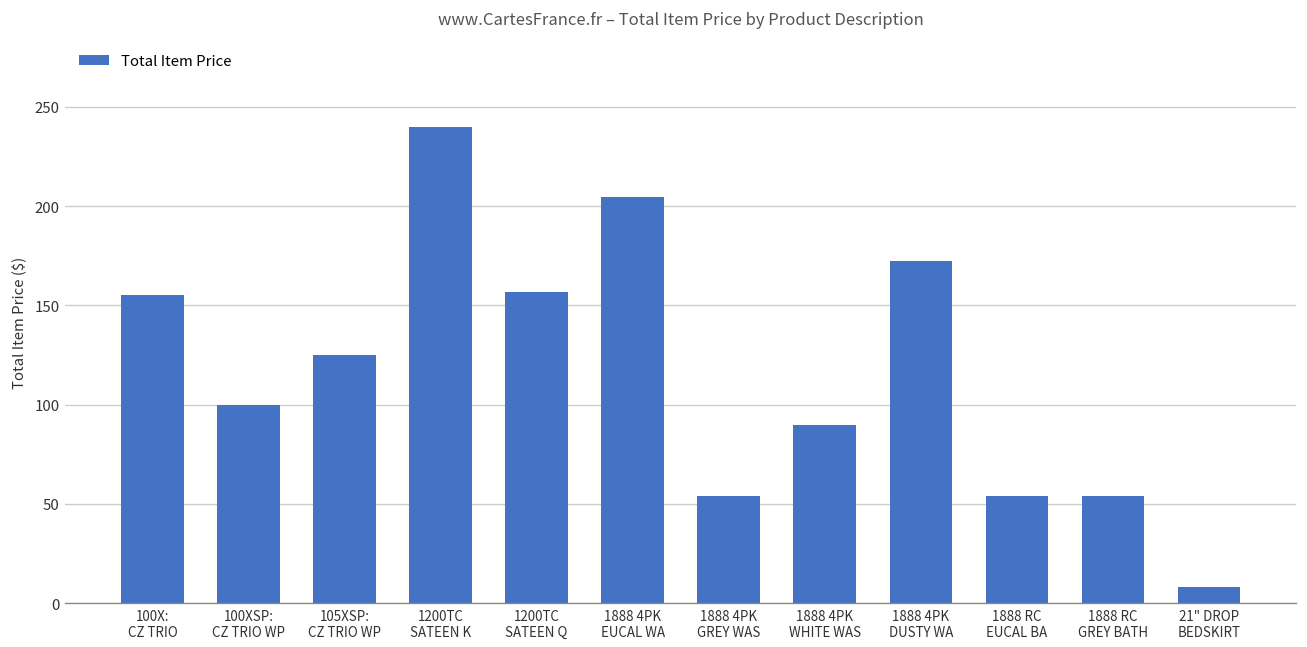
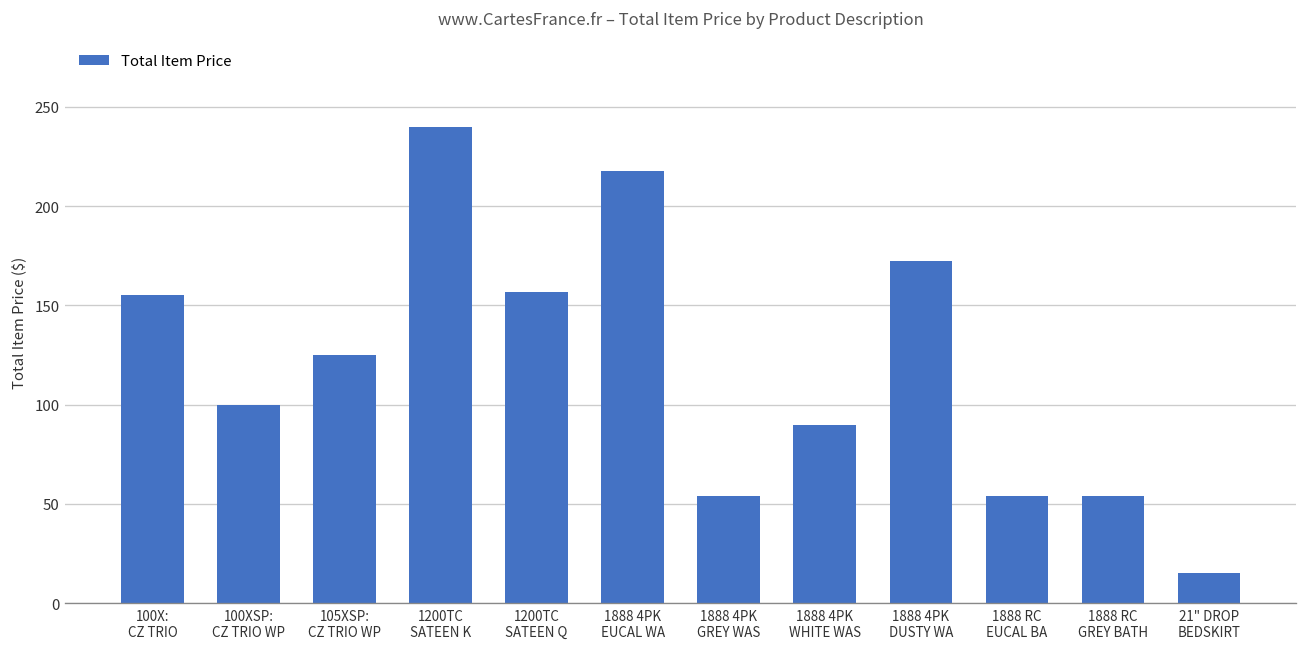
1888 4PK EUCAL WA: 204 -> 218
21" DROP BEDSKIRT: 8 -> 15
